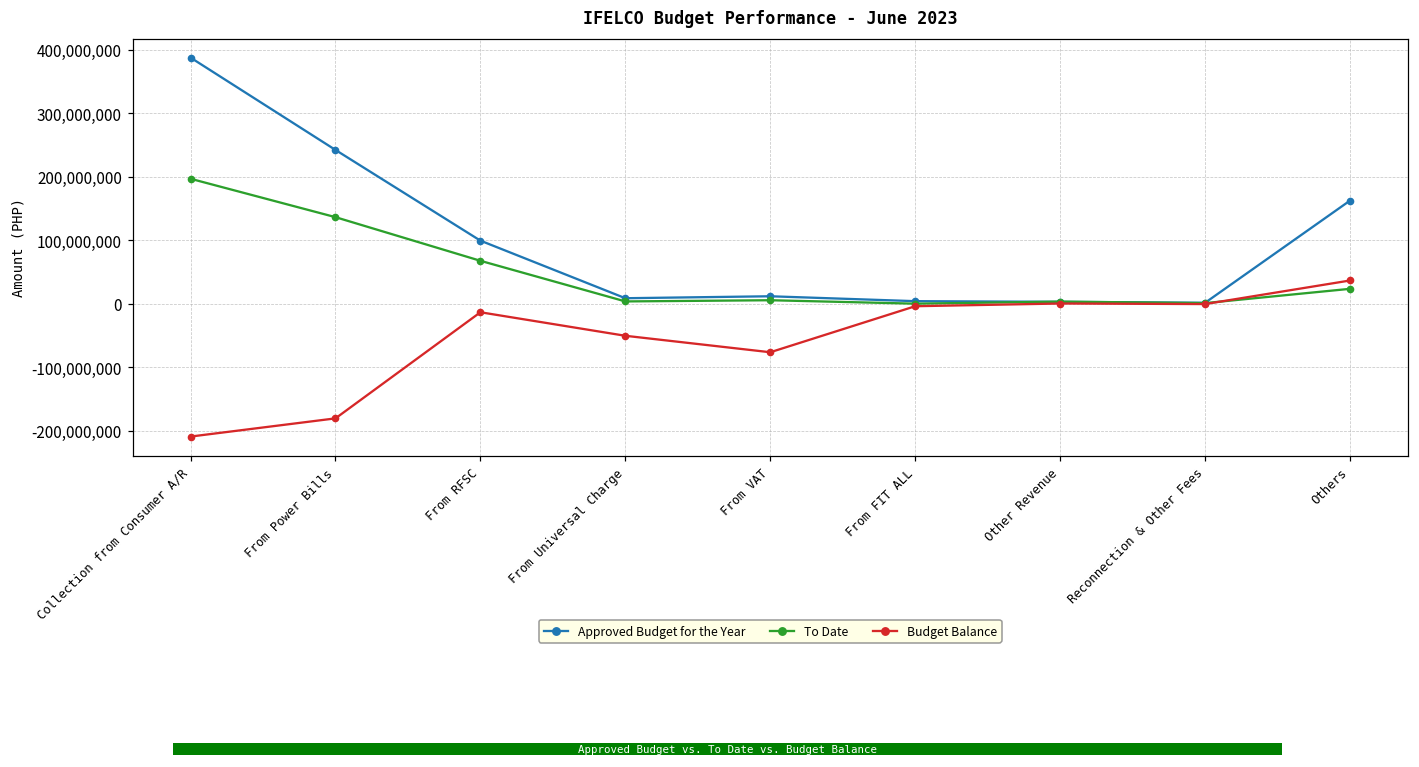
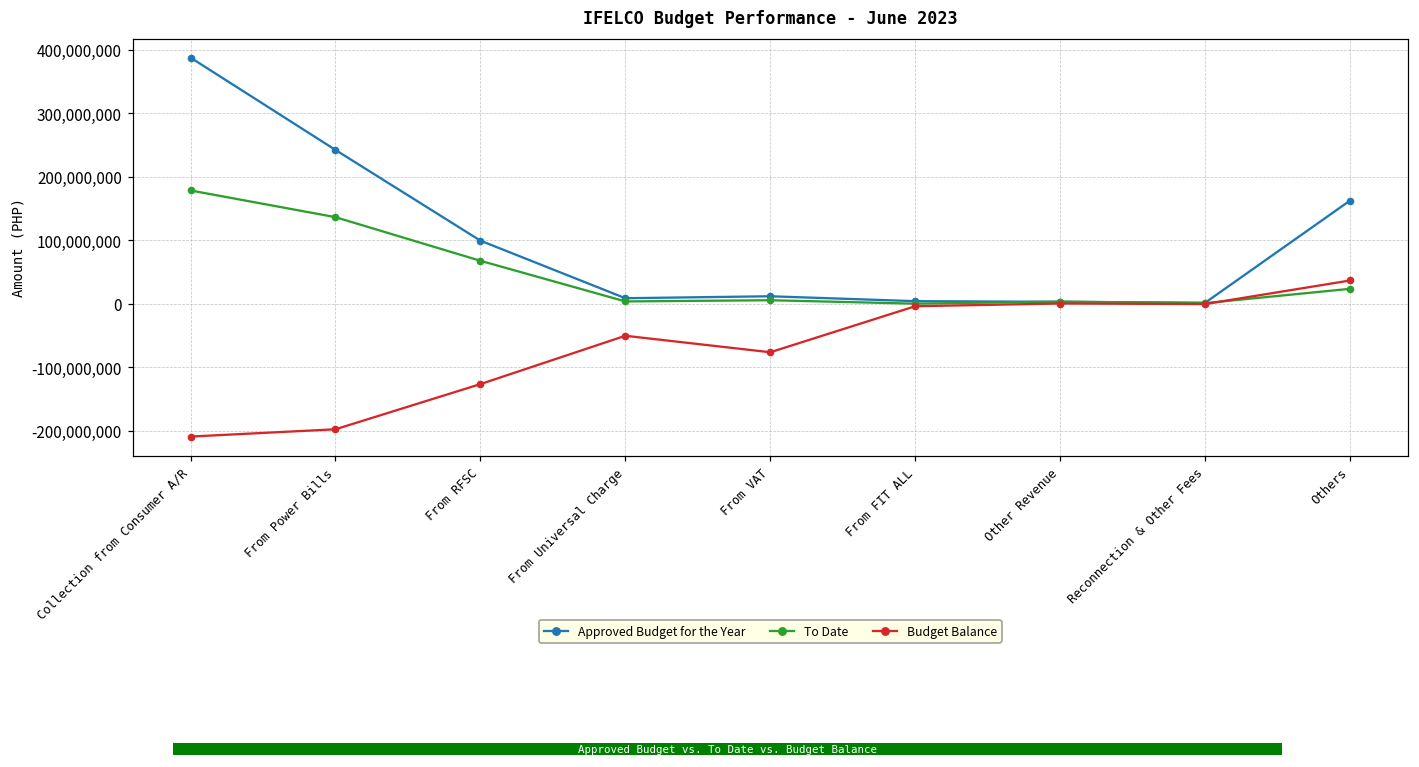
IFELCO Budget Performance - June 2023, To Date, Collection from Consumer A/R: 200,000,000 -> 180,000,000
IFELCO Budget Performance - June 2023, Budget Balance, From Power Bills: -180,000,000 -> -200,000,000
IFELCO Budget Performance - June 2023, Budget Balance, From RFSC: -10,000,000 -> -130,000,000
